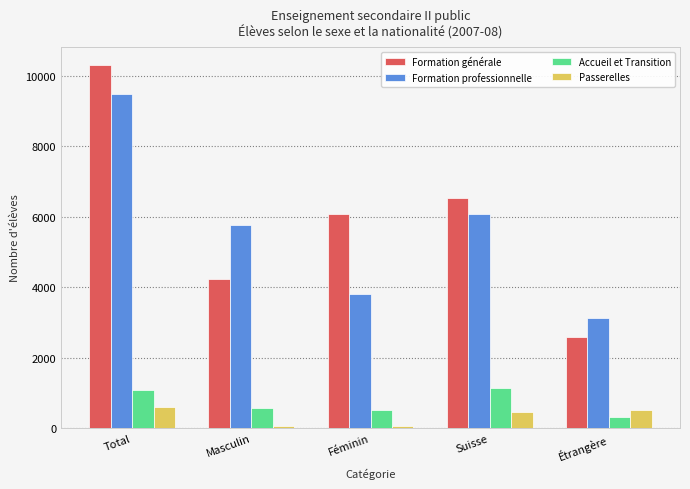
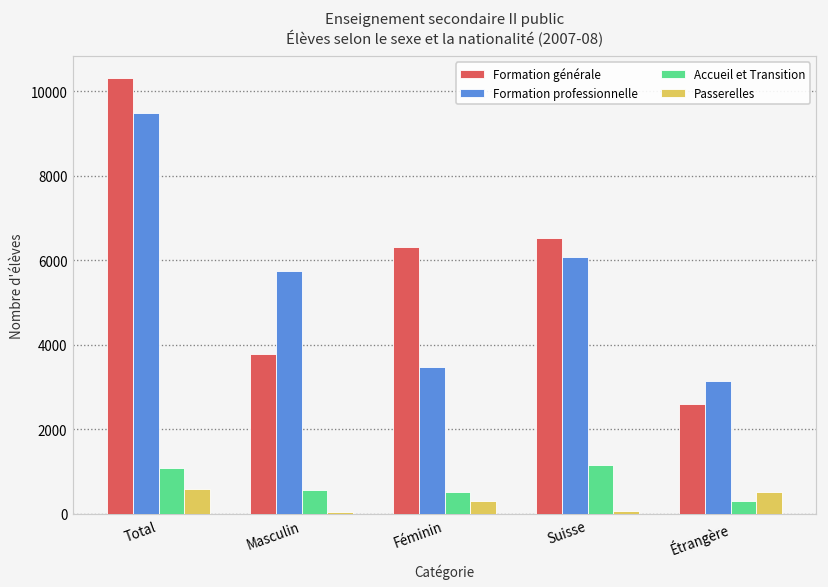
Formation générale, Masculin: 4200 -> 3800
Formation générale, Féminin: 6100 -> 6300
Formation professionnelle, Féminin: 3800 -> 3500
Passerelles, Féminin: 0 -> 300
Passerelles, Suisse: 500 -> 100
